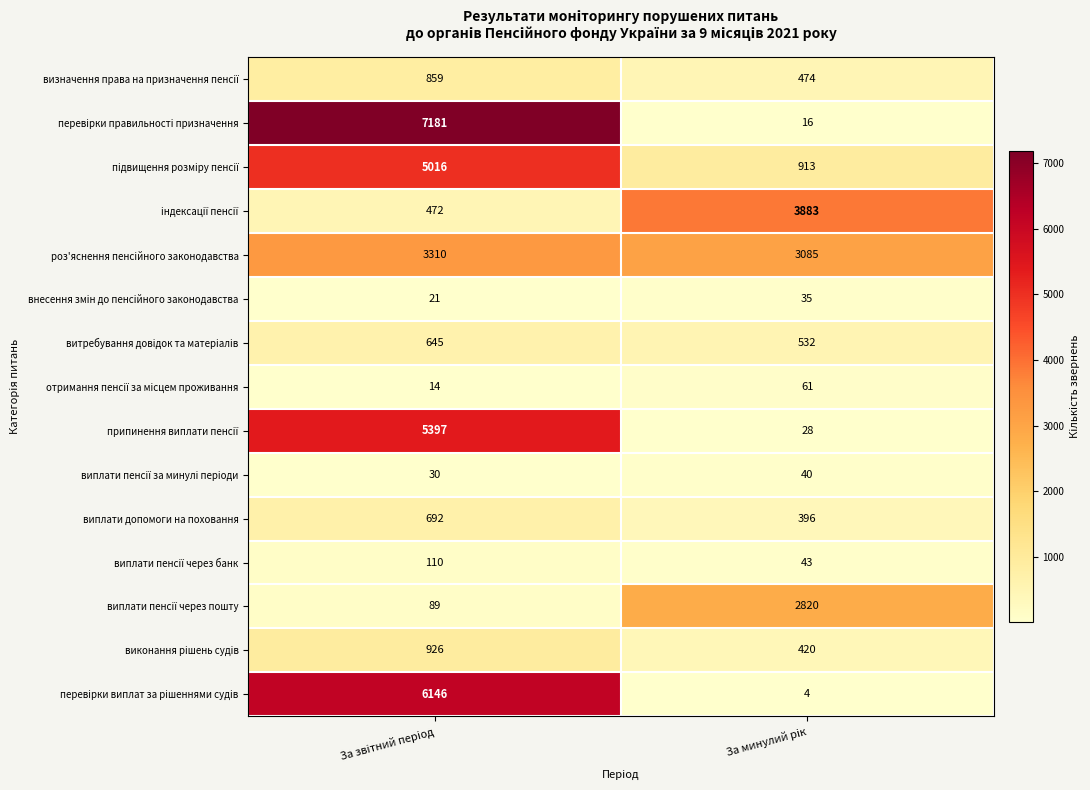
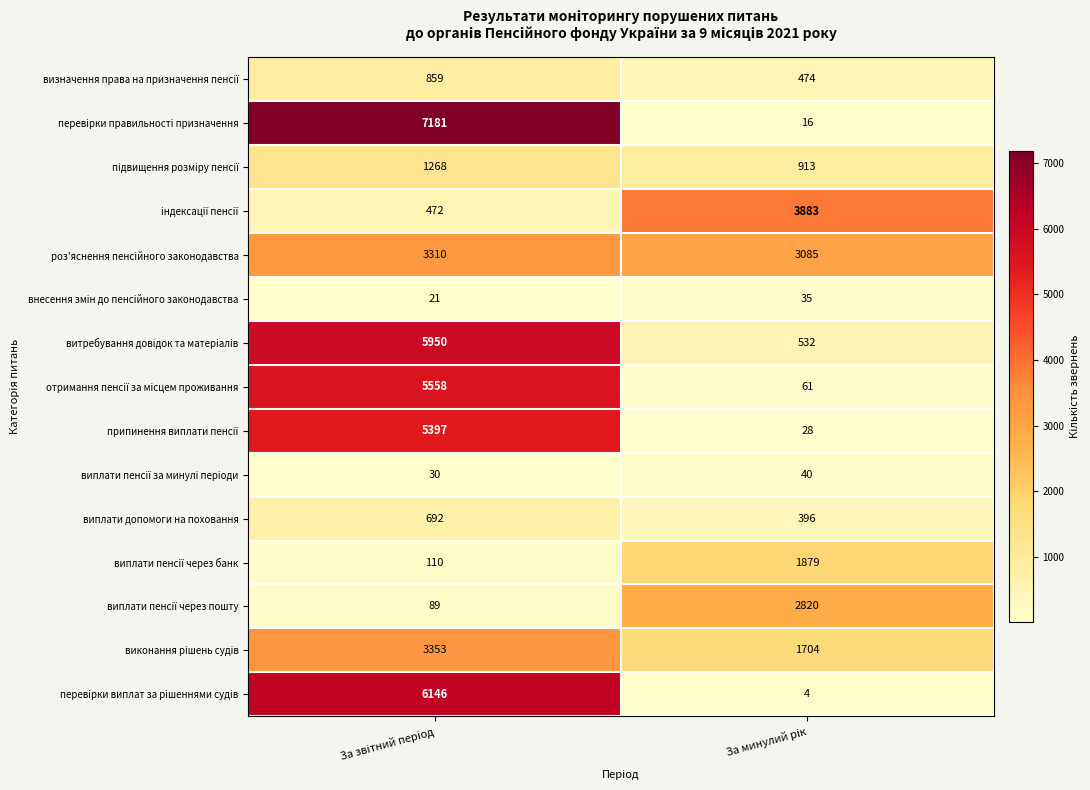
підвищення розміру пенсії, За звітний період: 5016 -> 1268
витребування довідок та матеріалів, За звітний період: 645 -> 5950
отримання пенсії за місцем проживання, За звітний період: 14 -> 5558
виплати пенсії через банк, За минулий рік: 43 -> 1879
виконання рішень судів, За звітний період: 926 -> 3353
виконання рішень судів, За минулий рік: 420 -> 1704
